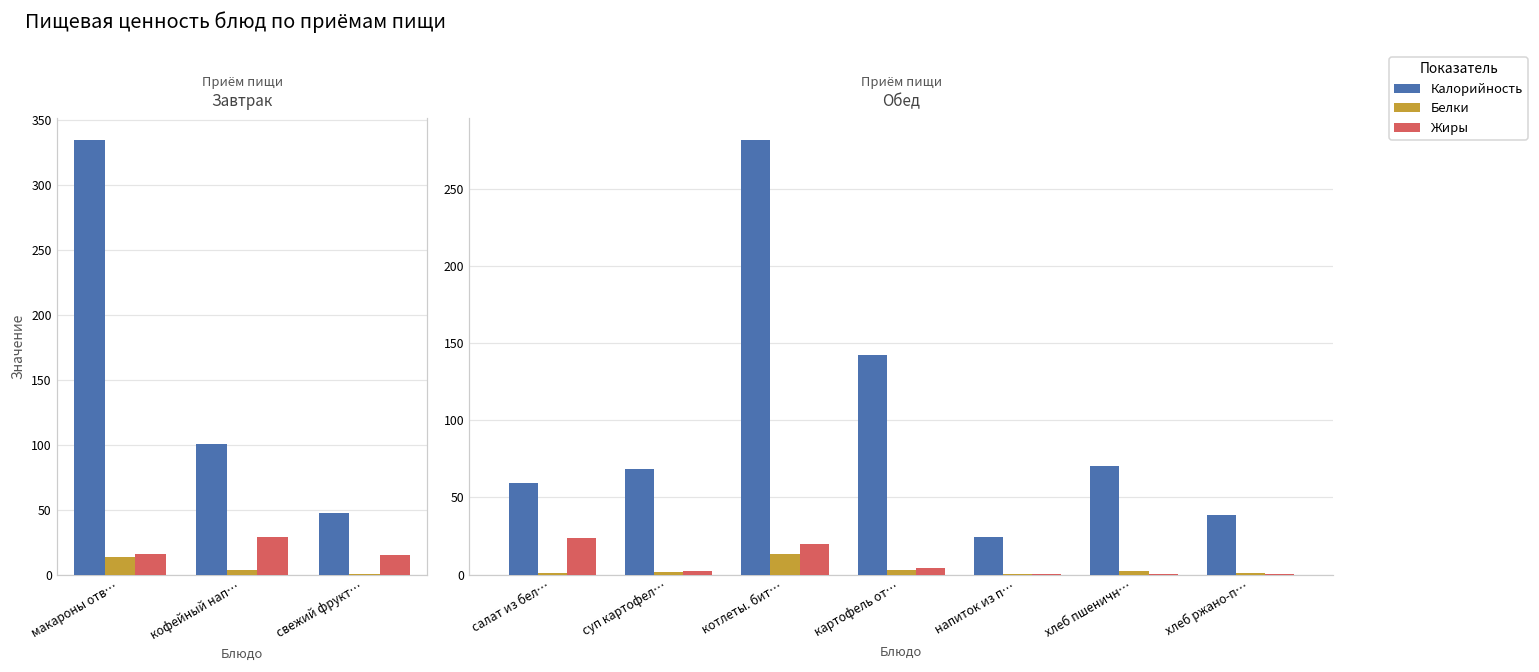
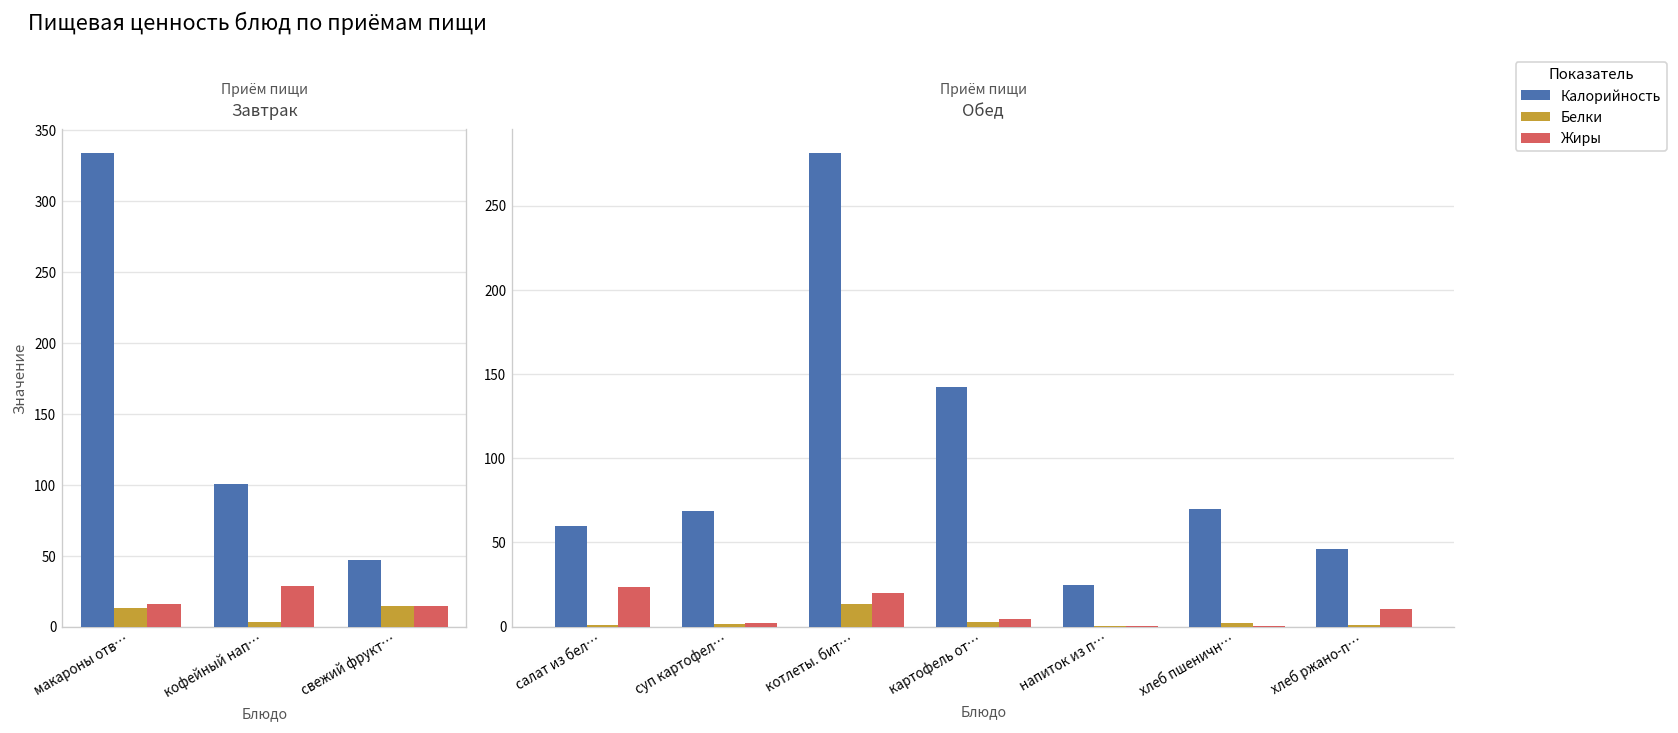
Завтрак, Белки, свежий фрукт…: 0 -> 14
Обед, Калорийность, хлеб ржано-п…: 38 -> 46
Обед, Жиры, хлеб ржано-п…: 0 -> 11
